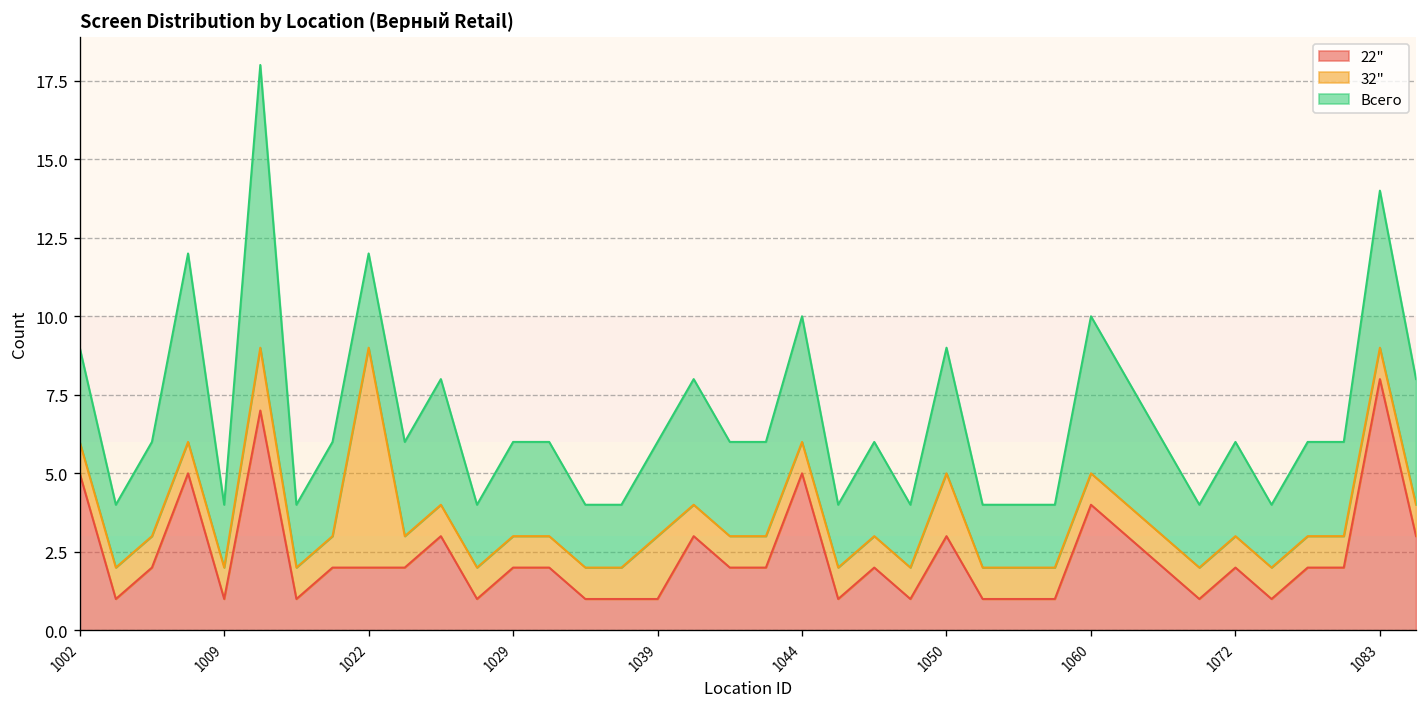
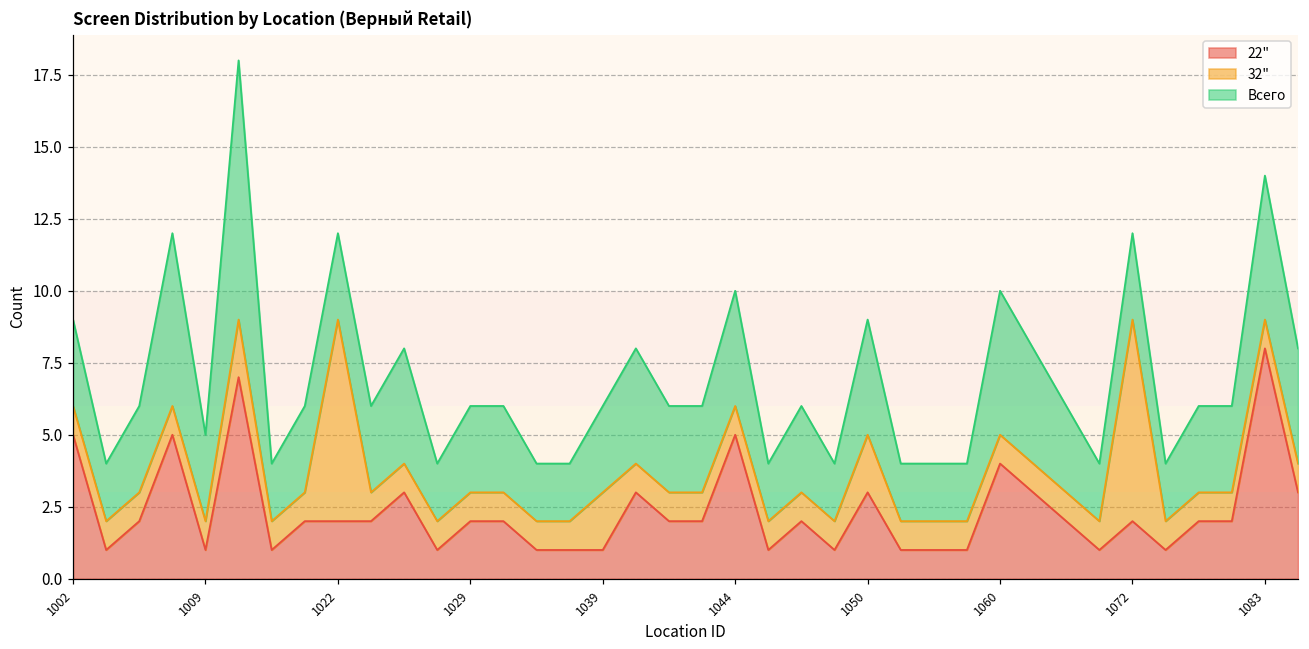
Всего, 1009: 2 -> 3
32", 1072: 1 -> 7
